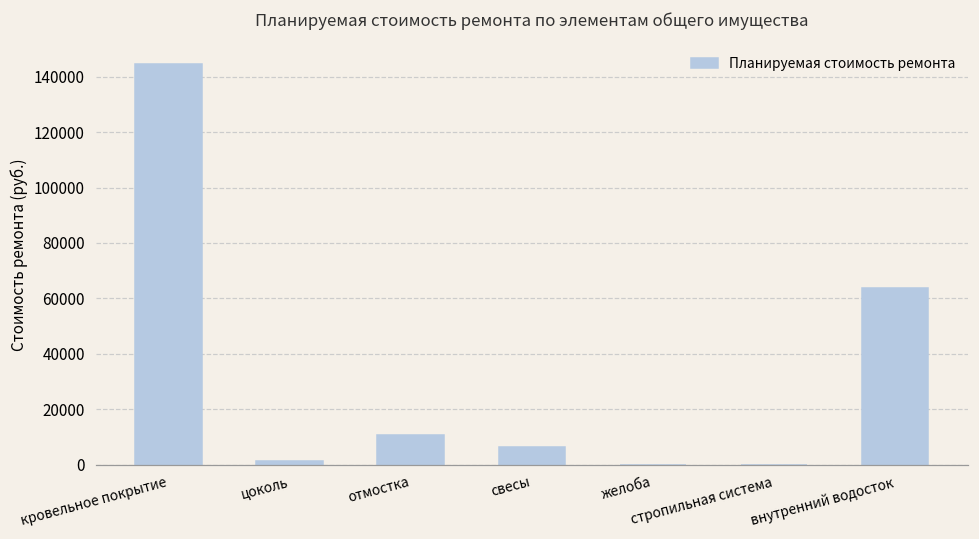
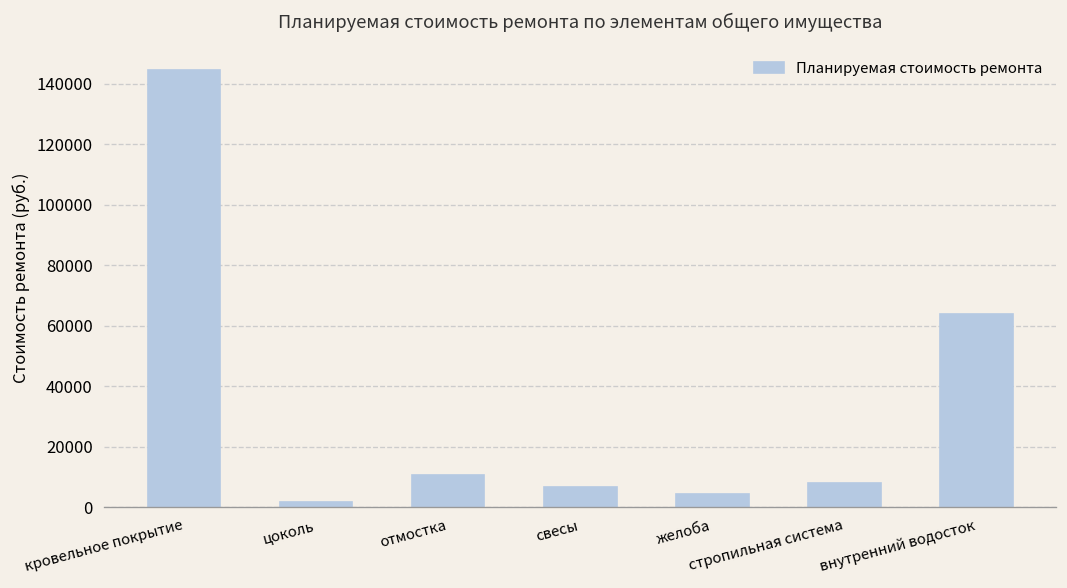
желоба: 0 -> 4000
стропильная система: 0 -> 8000
